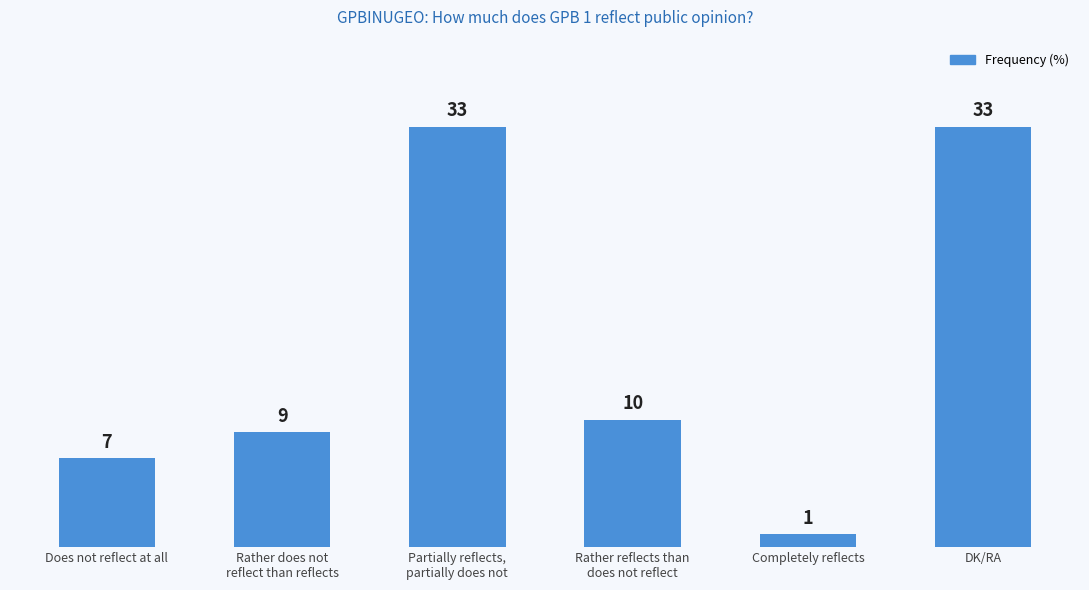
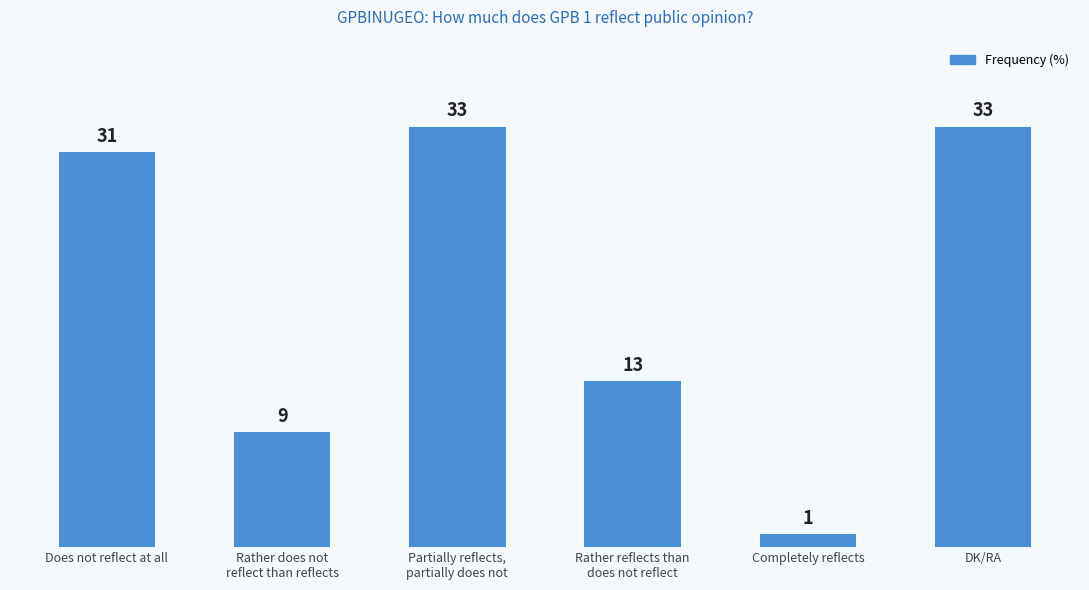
Does not reflect at all: 7 -> 31
Rather reflects than does not reflect: 10 -> 13
